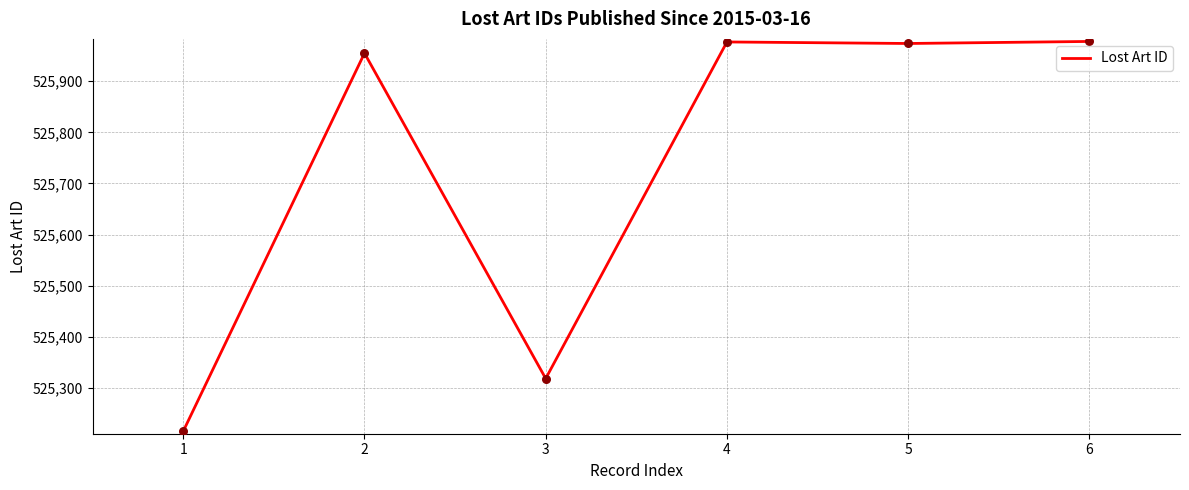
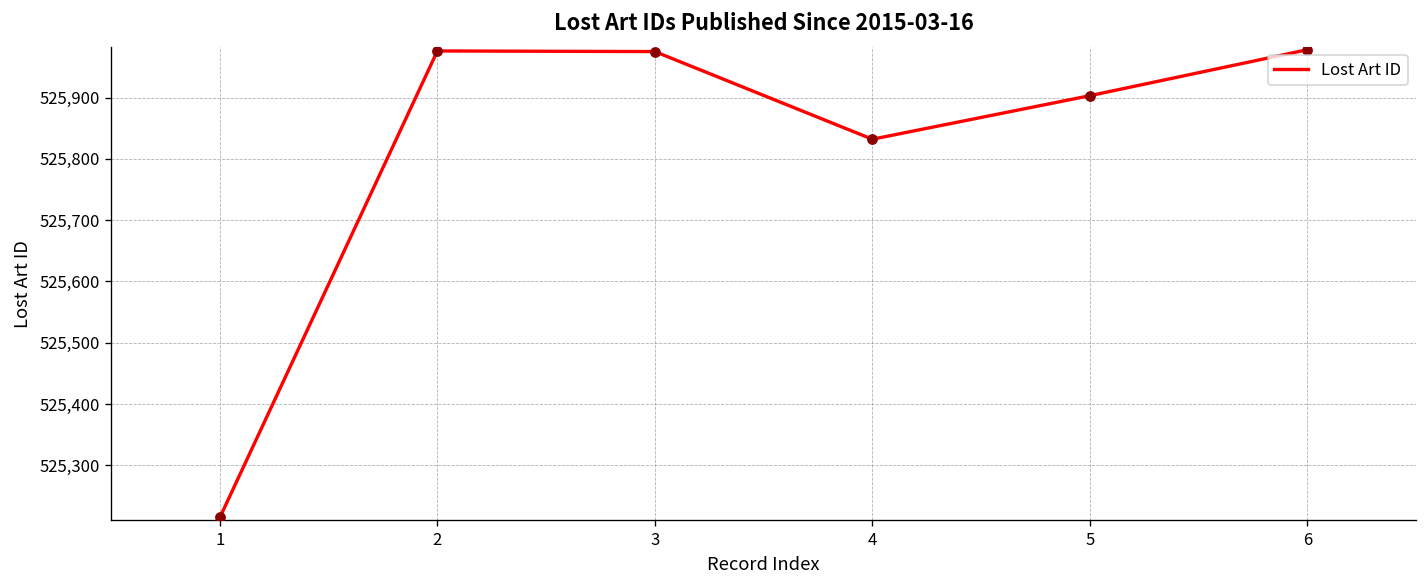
2: 525,960 -> 525,980
3: 525,320 -> 525,980
4: 525,980 -> 525,830
5: 525,970 -> 525,900
